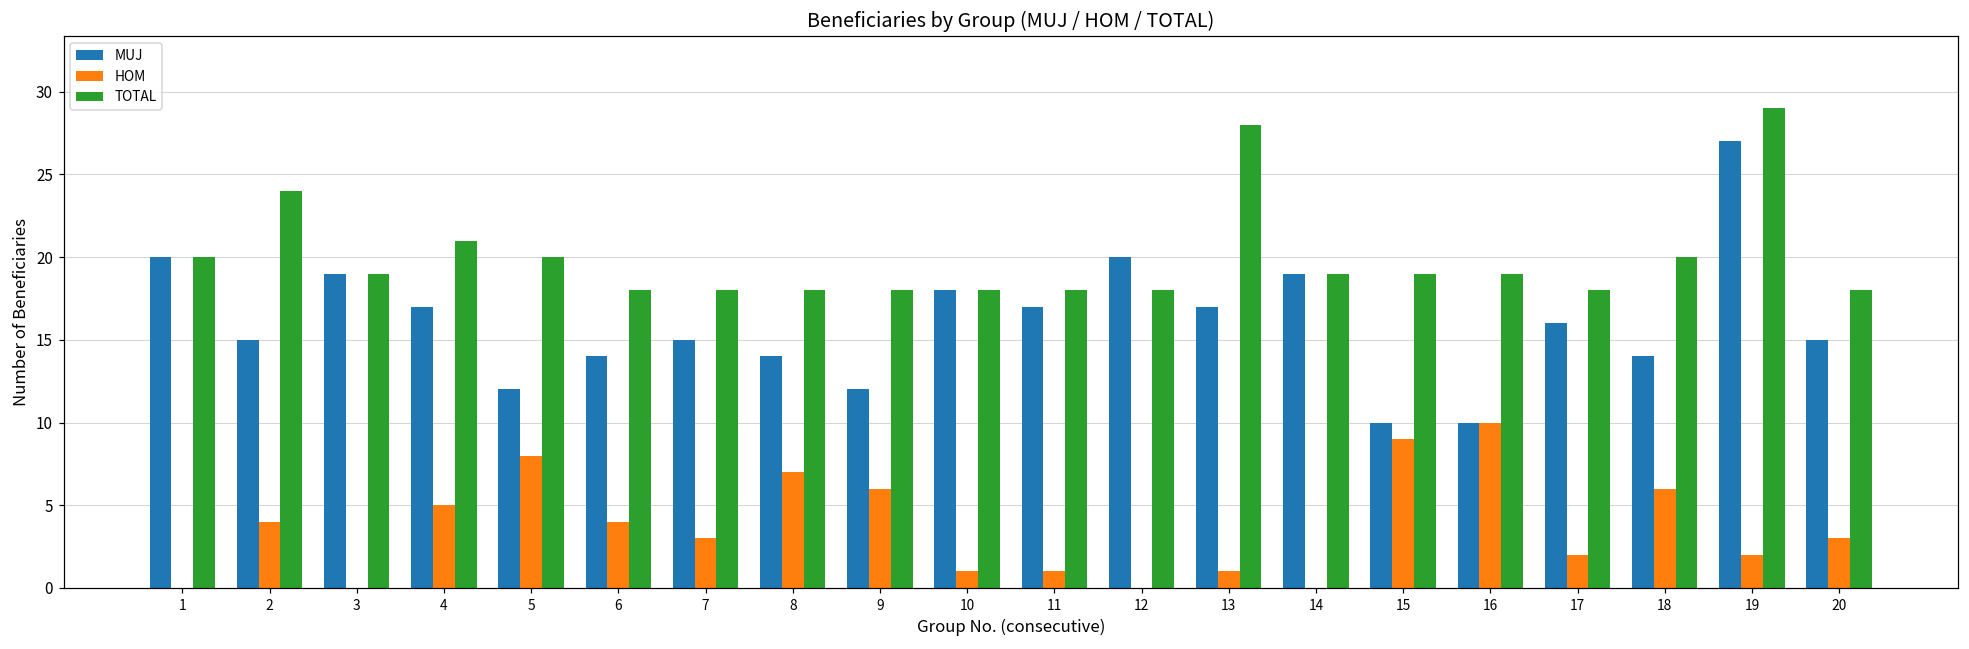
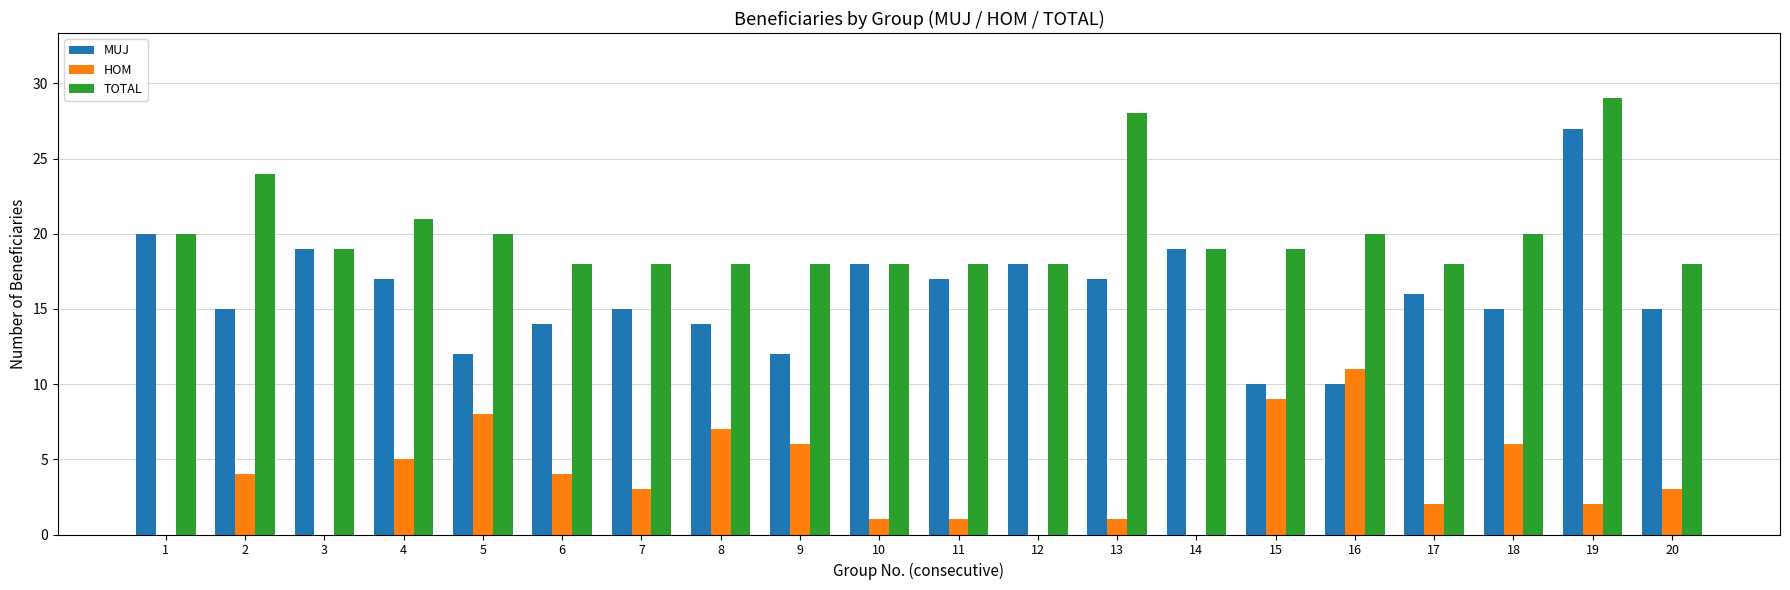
MUJ, 12: 20 -> 18
HOM, 16: 10 -> 11
TOTAL, 16: 19 -> 20
MUJ, 18: 14 -> 15
